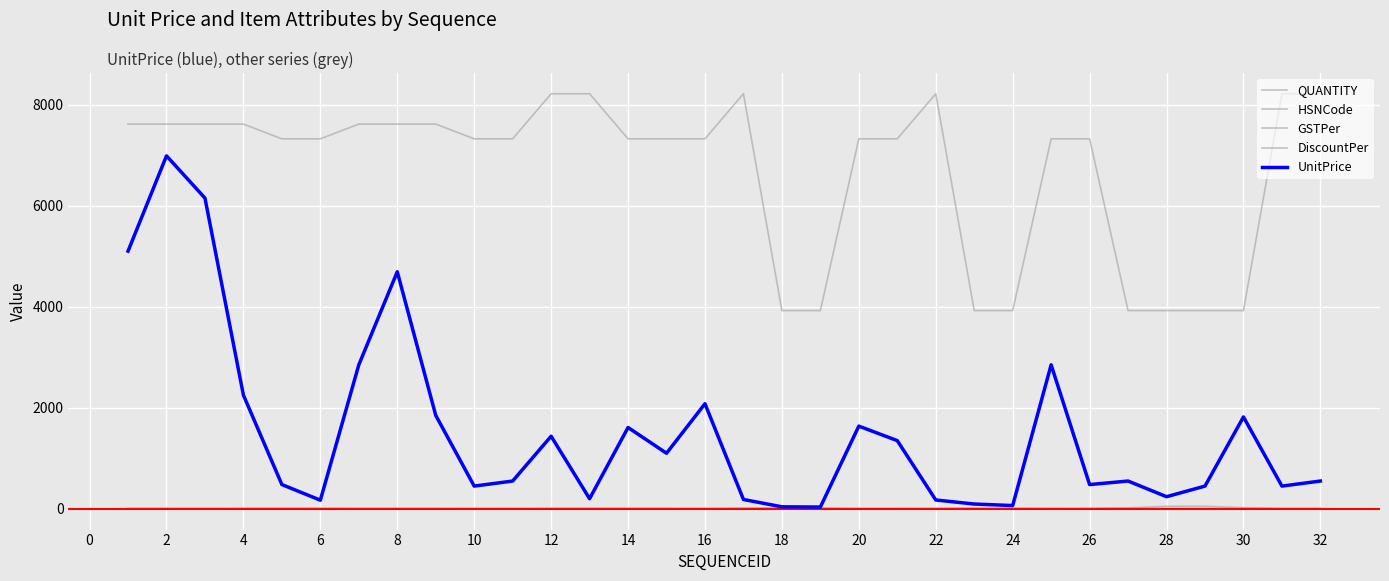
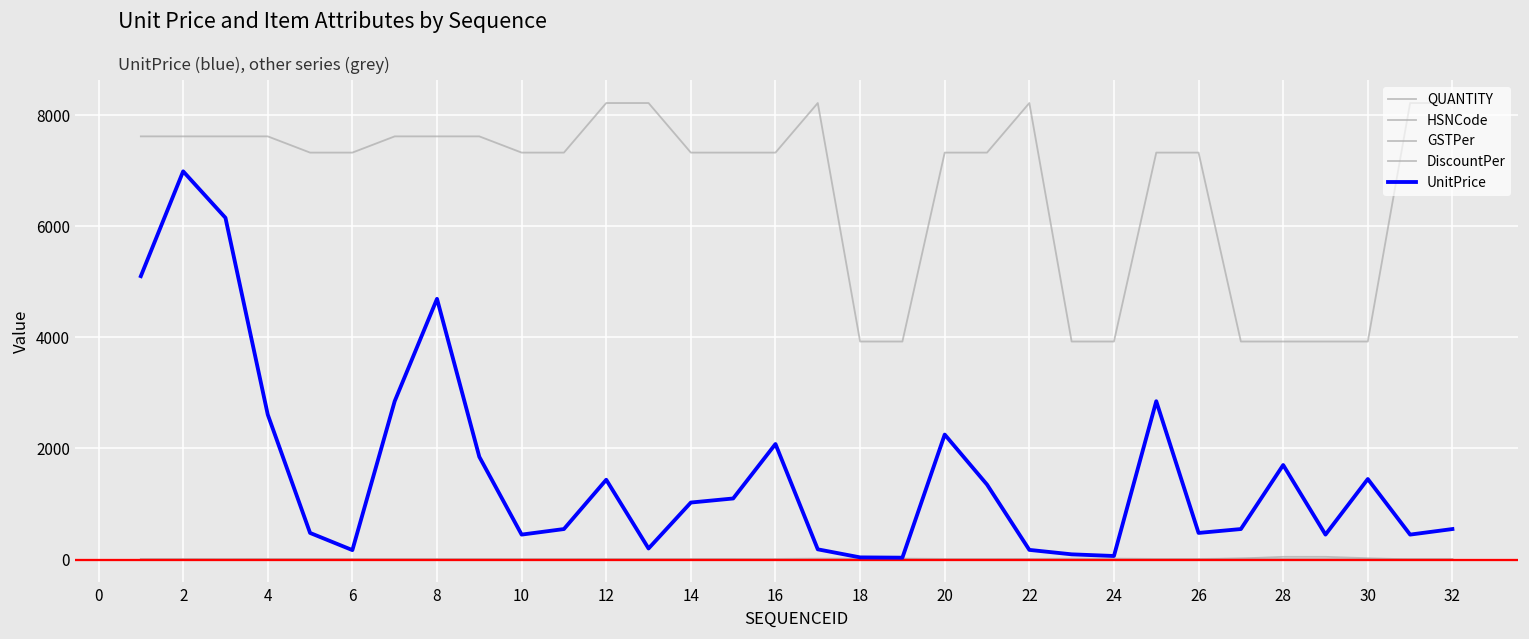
UnitPrice, 4: 2300 -> 2600
UnitPrice, 14: 1600 -> 1000
UnitPrice, 20: 1600 -> 2300
UnitPrice, 28: 200 -> 1700
UnitPrice, 30: 1800 -> 1500
